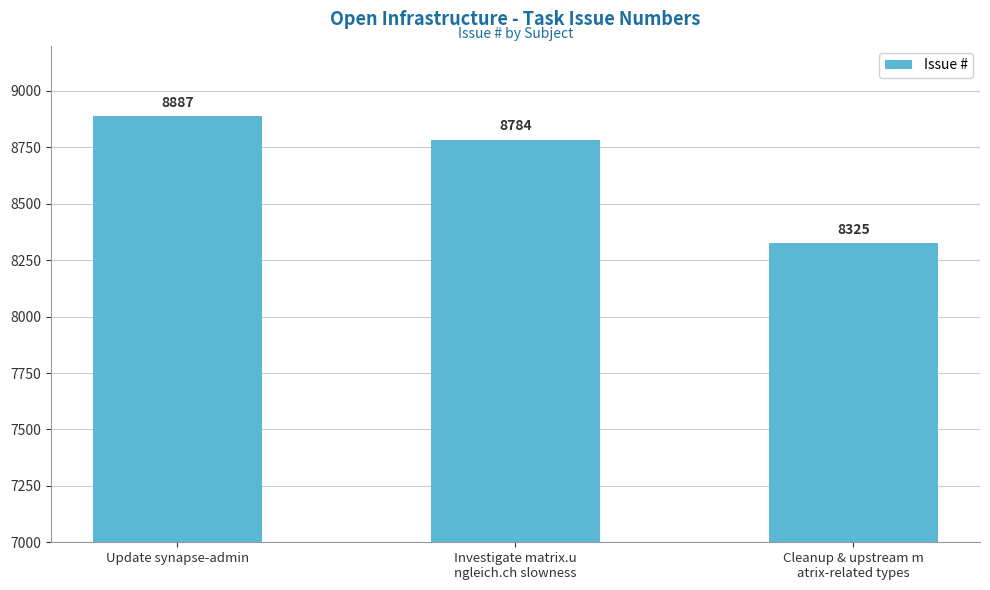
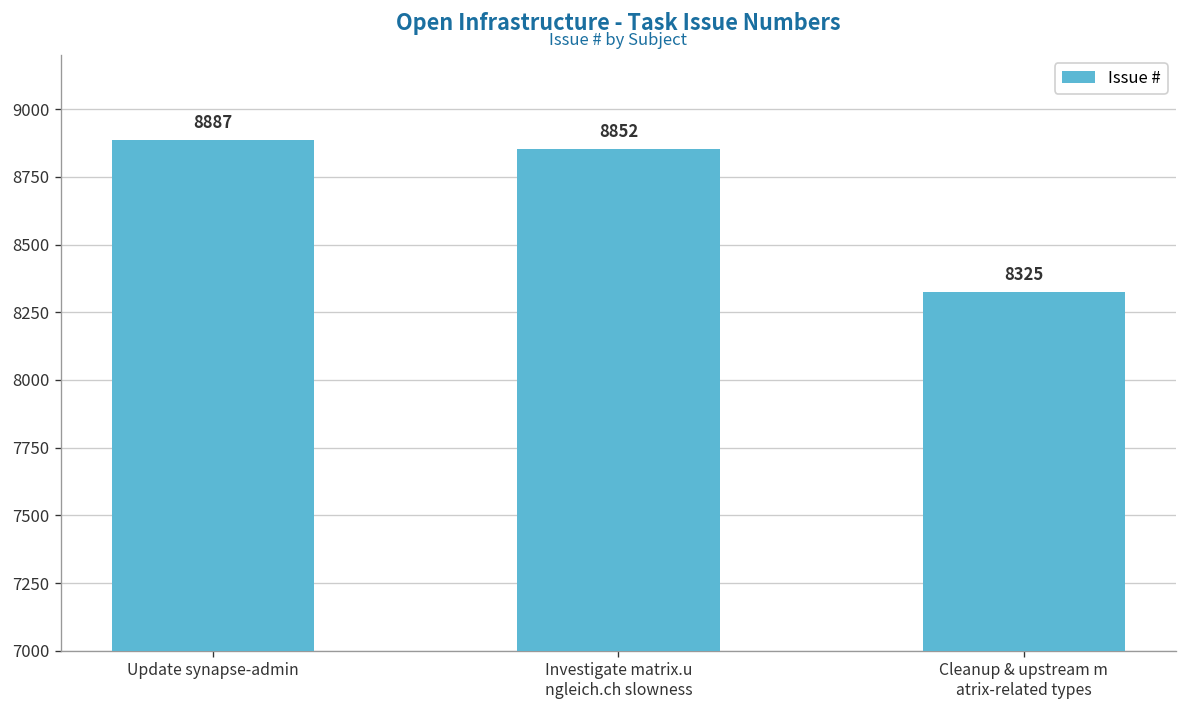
Investigate matrix.u ngleich.ch slowness: 8784 -> 8852
